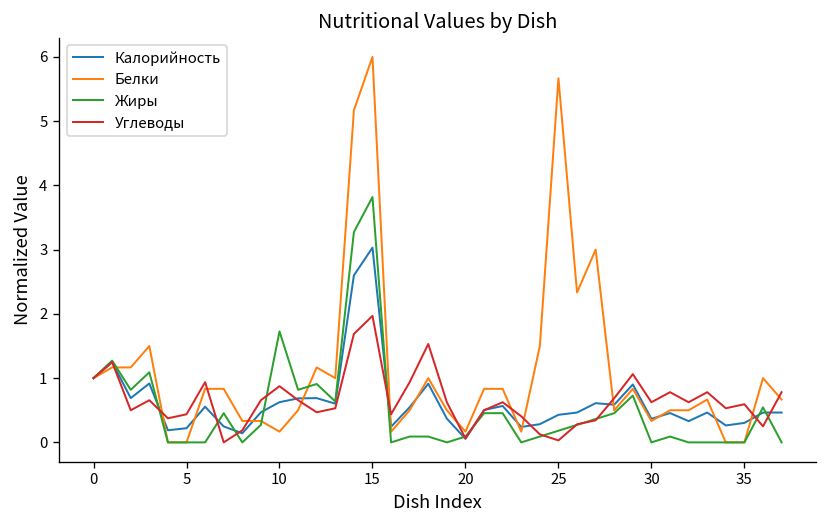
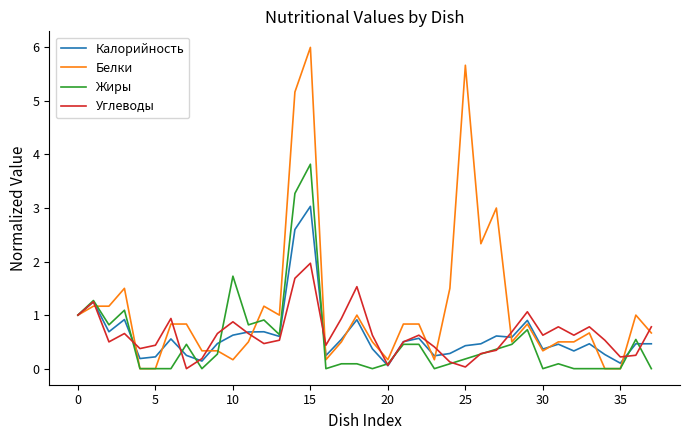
Калорийность, 35: 0.3 -> 0.1
Углеводы, 35: 0.6 -> 0.2
